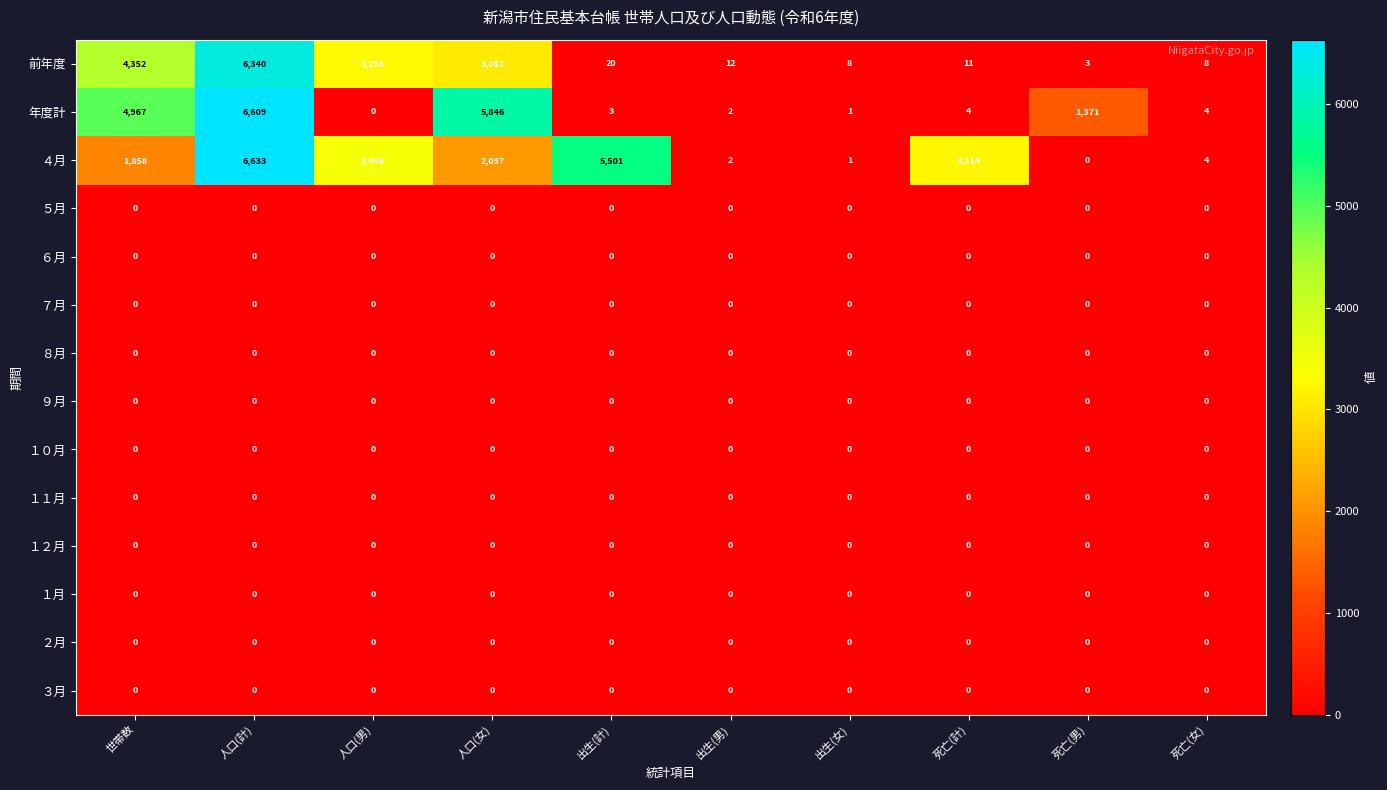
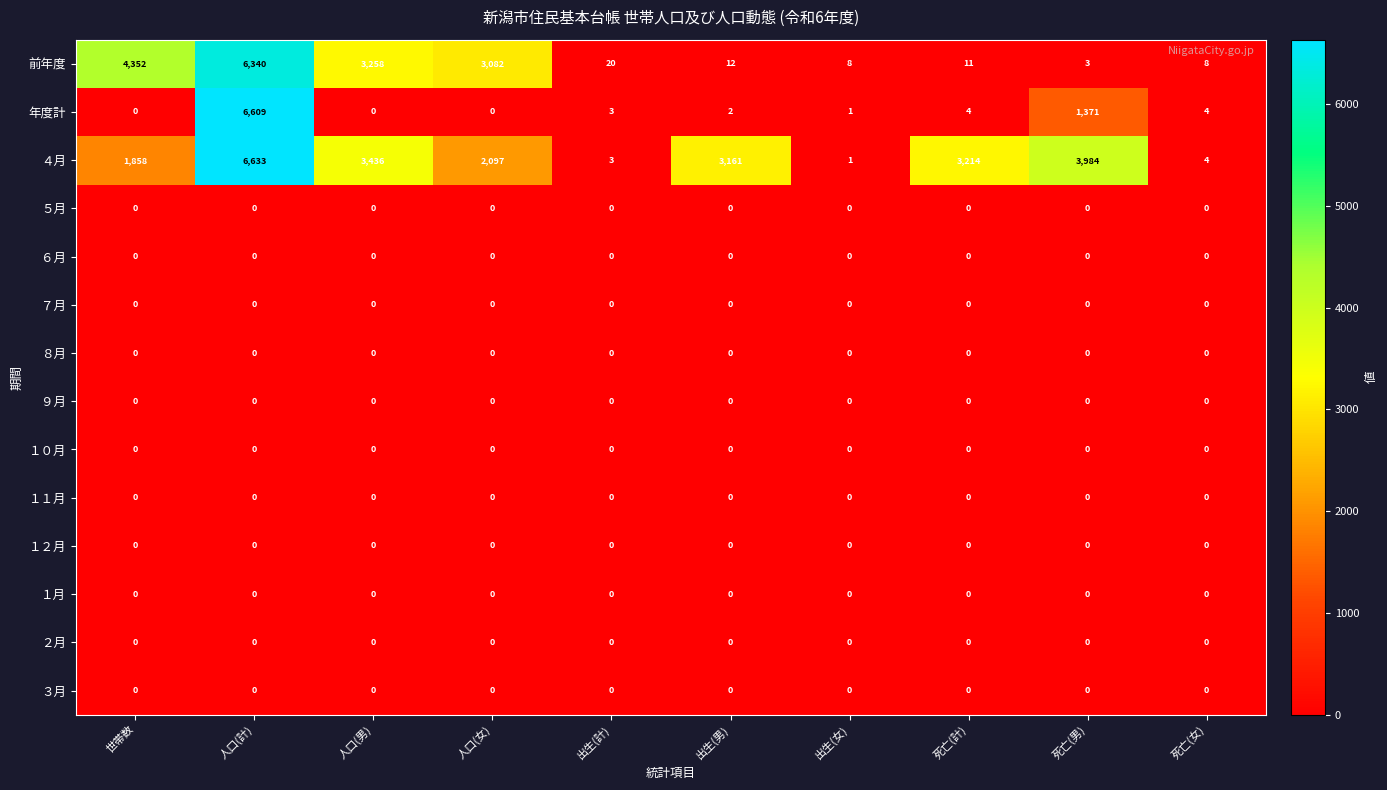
年度計, 世帯数: 4,967 -> 0
年度計, 人口(女): 5,846 -> 0
４月, 出生(計): 5,501 -> 3
４月, 出生(男): 2 -> 3,161
４月, 死亡(男): 0 -> 3,984
